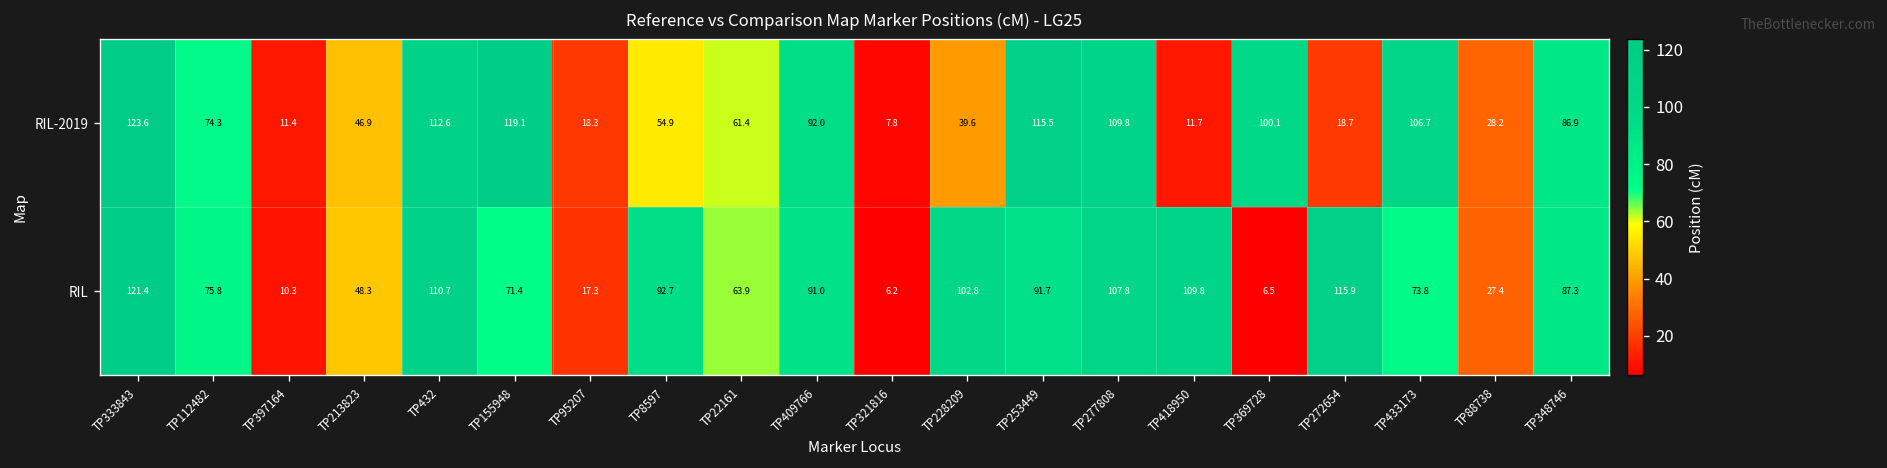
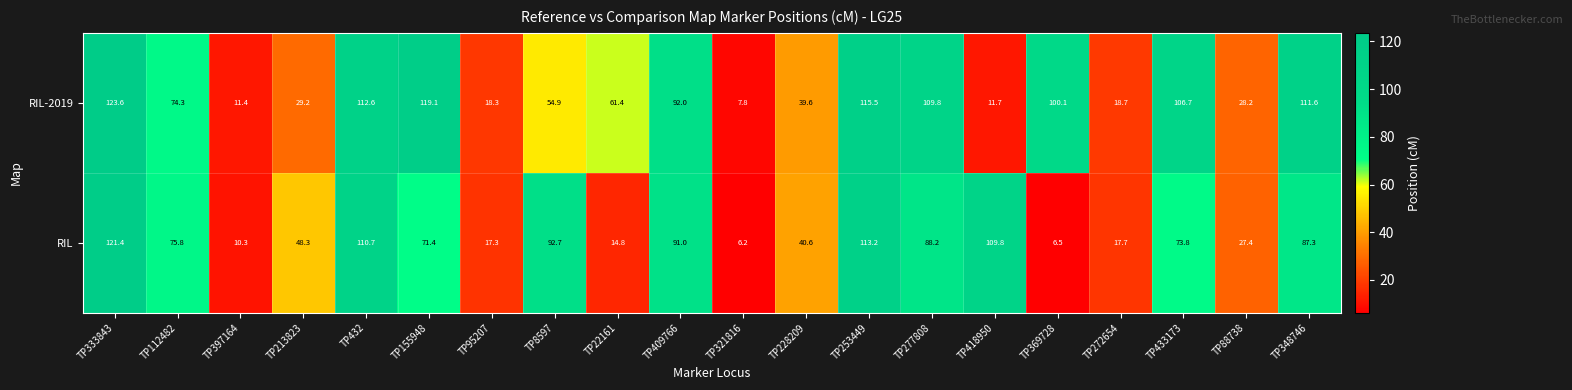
RIL-2019, TP213823: 46.9 -> 29.2
RIL-2019, TP348746: 86.9 -> 111.6
RIL, TP22161: 63.9 -> 14.8
RIL, TP228209: 102.8 -> 40.6
RIL, TP253449: 91.7 -> 113.2
RIL, TP277808: 107.8 -> 88.2
RIL, TP272654: 115.9 -> 17.7
